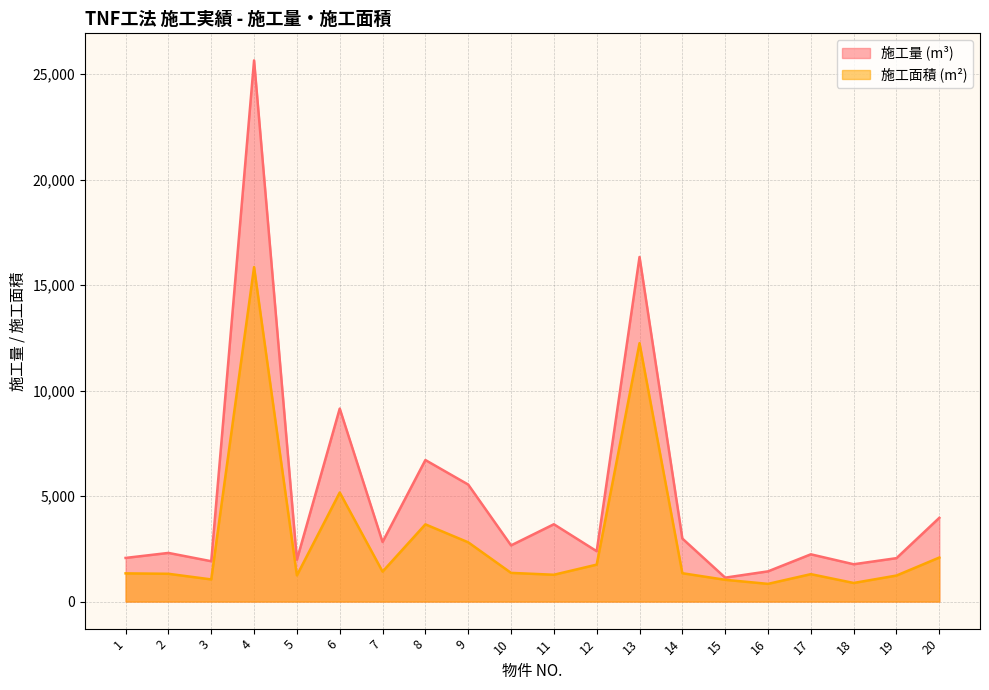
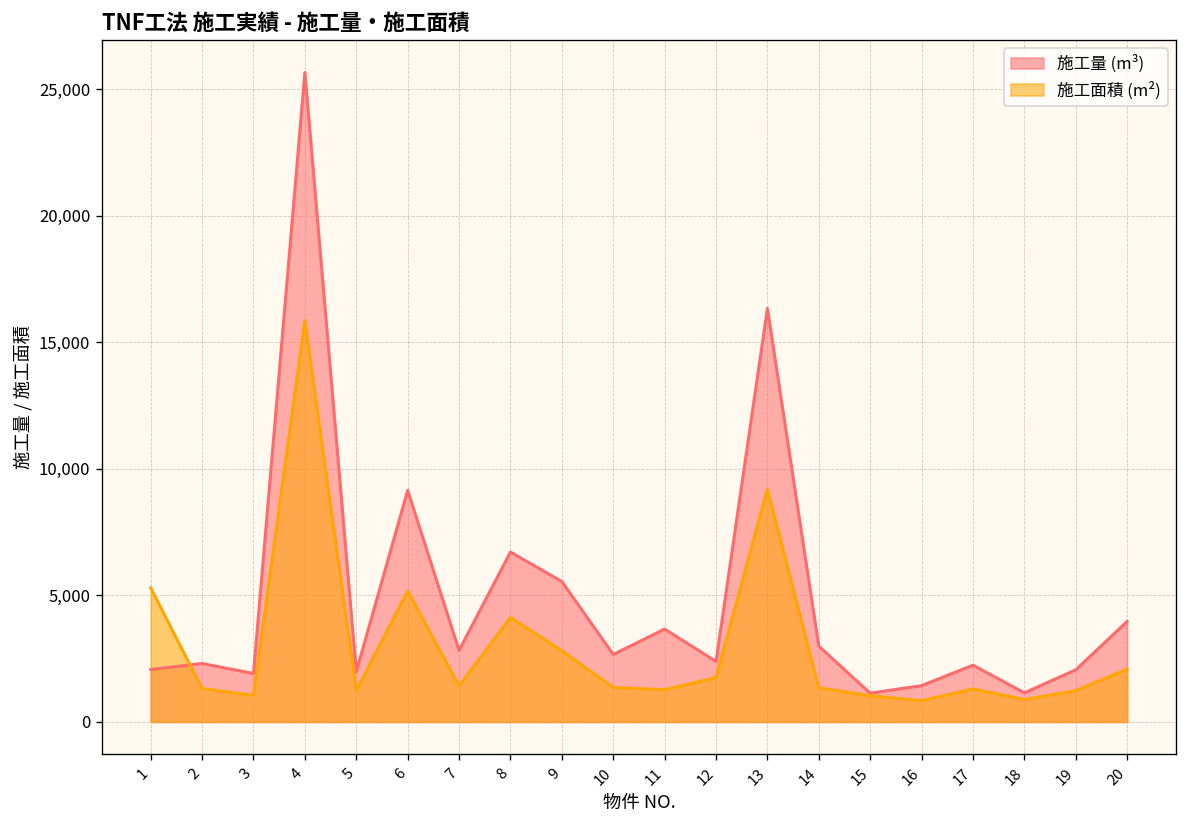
施工面積 (m²), 1: 1,300 -> 5,300
施工面積 (m²), 8: 3,700 -> 4,100
施工面積 (m²), 13: 12,200 -> 9,200
施工量 (m³), 18: 1,800 -> 1,100
